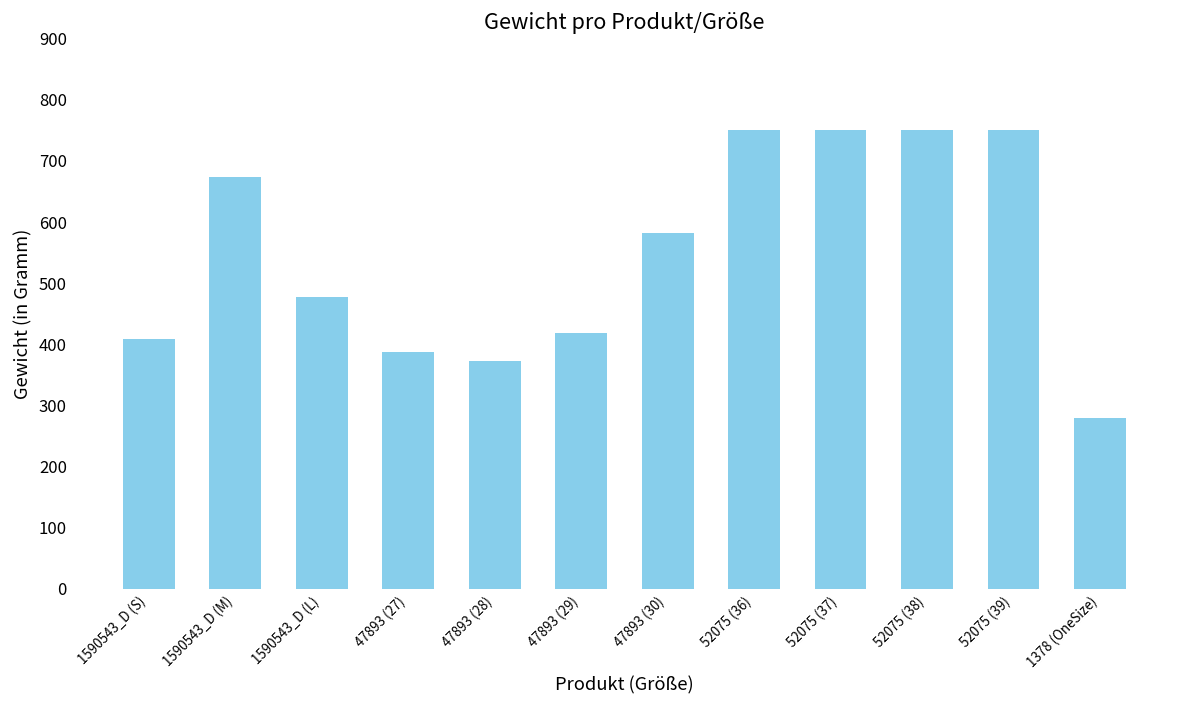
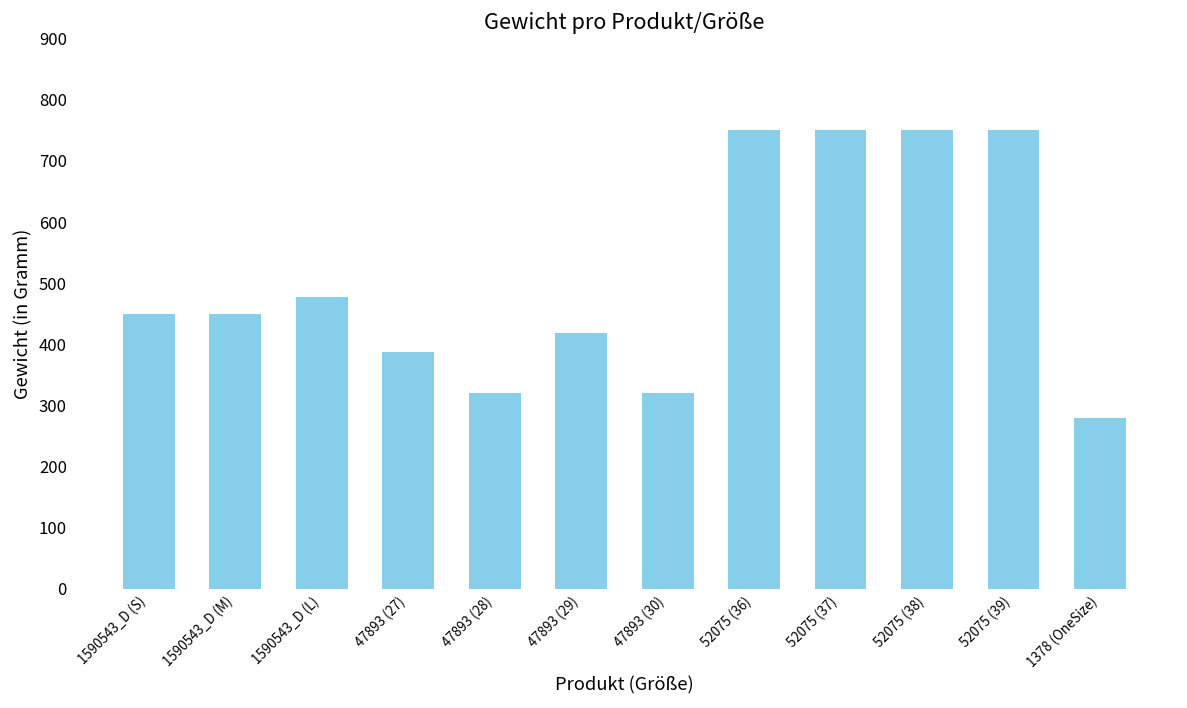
1590543_D (S): 410 -> 450
1590543_D (M): 670 -> 450
47893 (28): 370 -> 320
47893 (30): 580 -> 320
